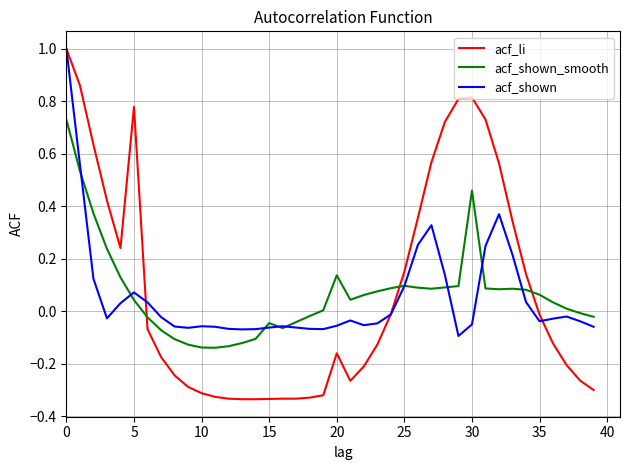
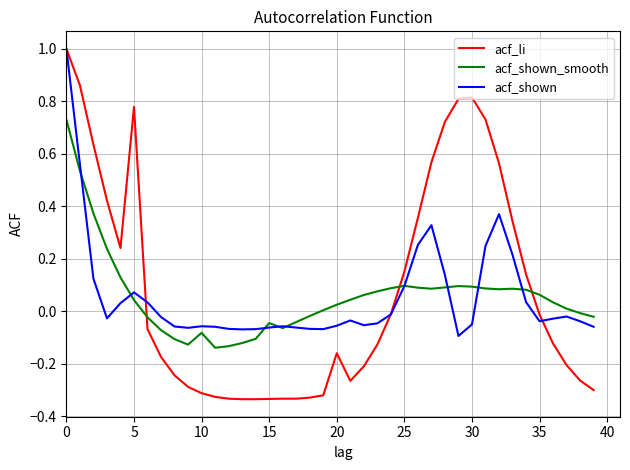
acf_shown_smooth, 10: -0.14 -> -0.08
acf_shown_smooth, 20: 0.14 -> 0.03
acf_shown_smooth, 30: 0.46 -> 0.09
